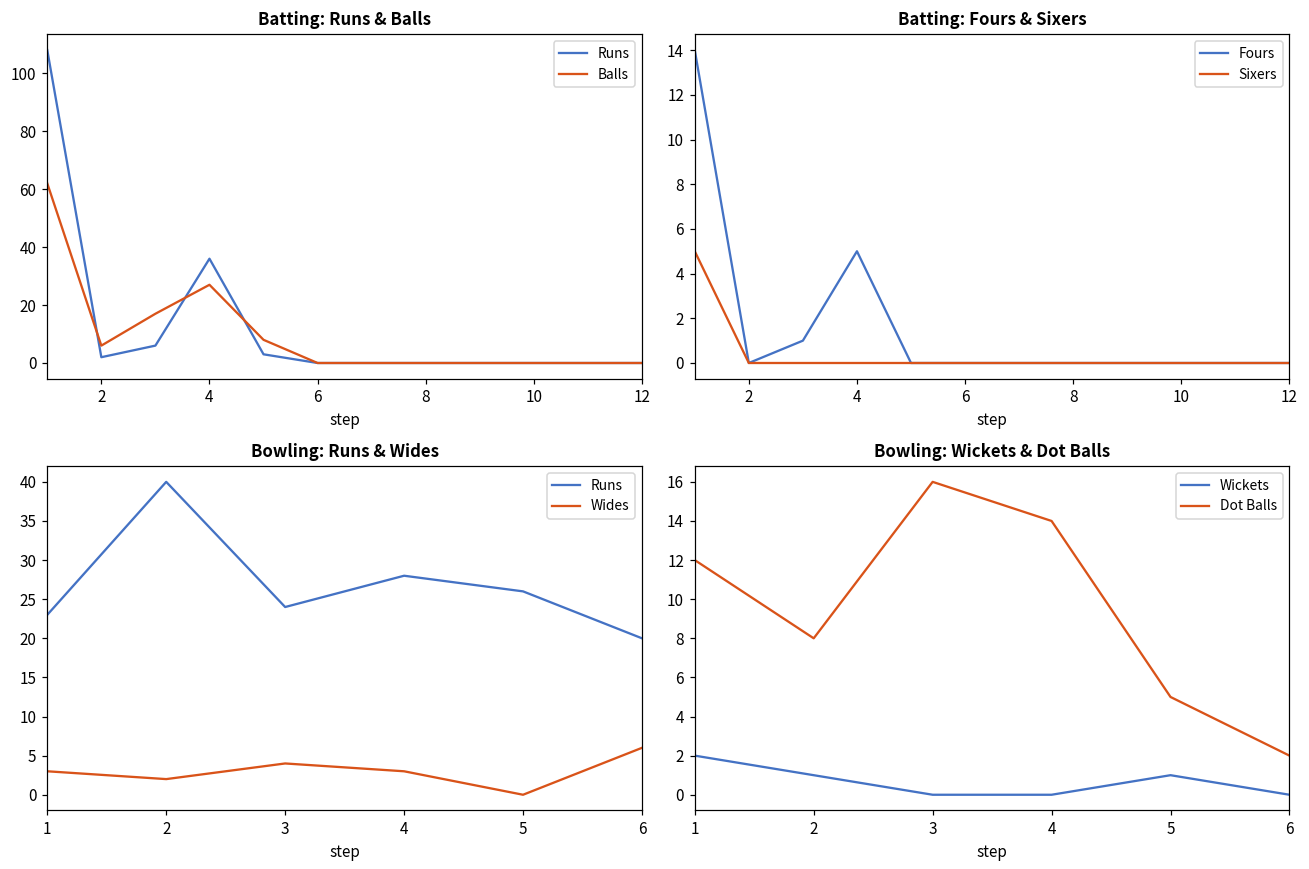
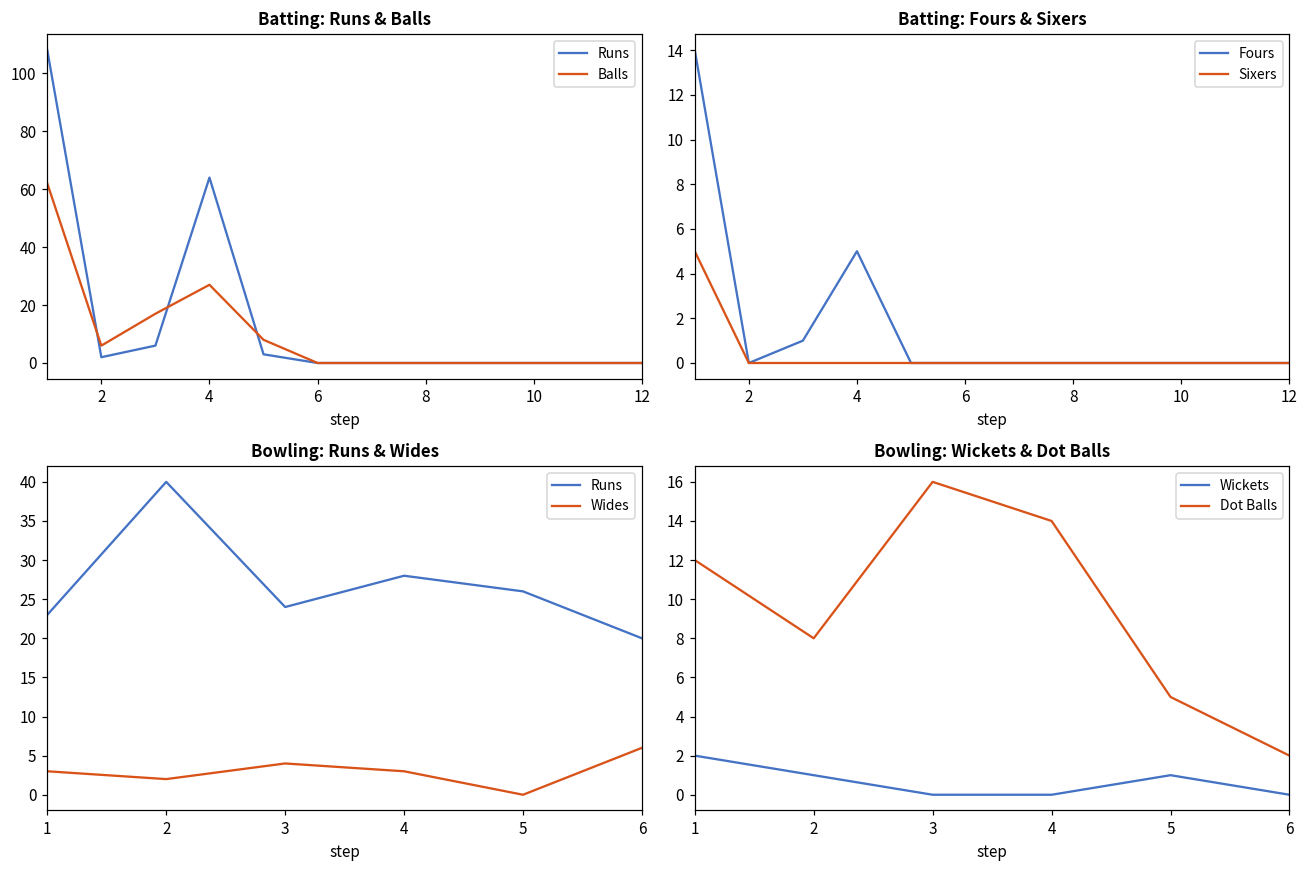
Batting: Runs & Balls, Runs, 4: 36 -> 64
